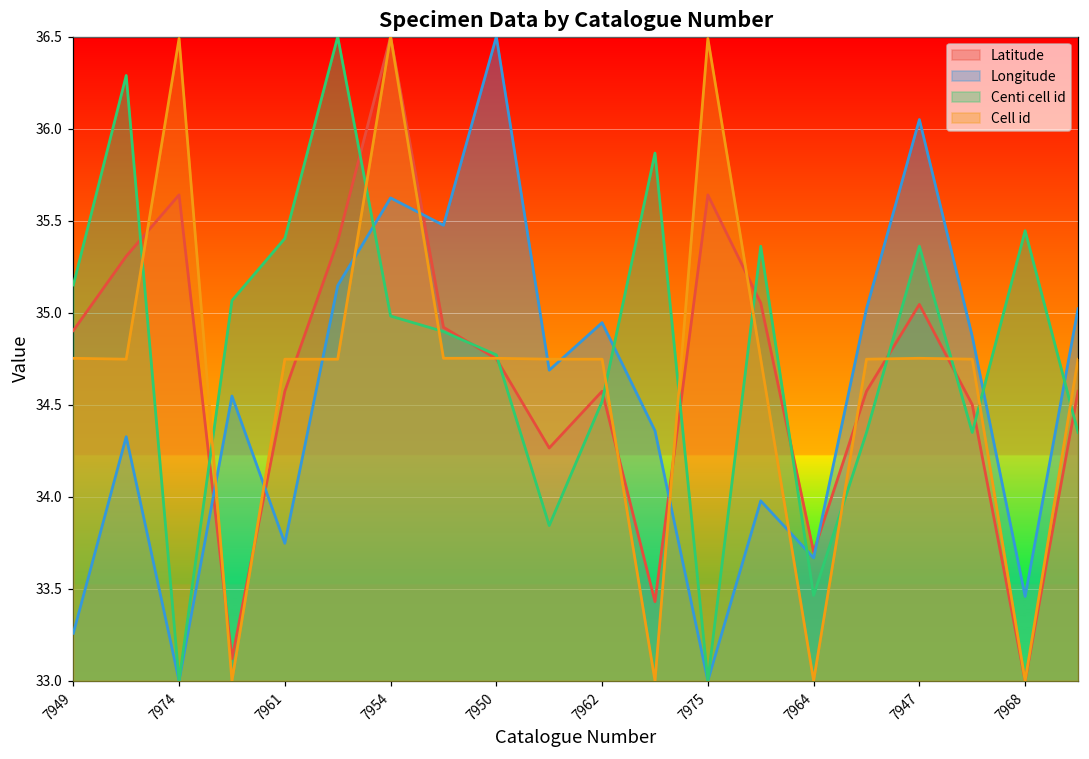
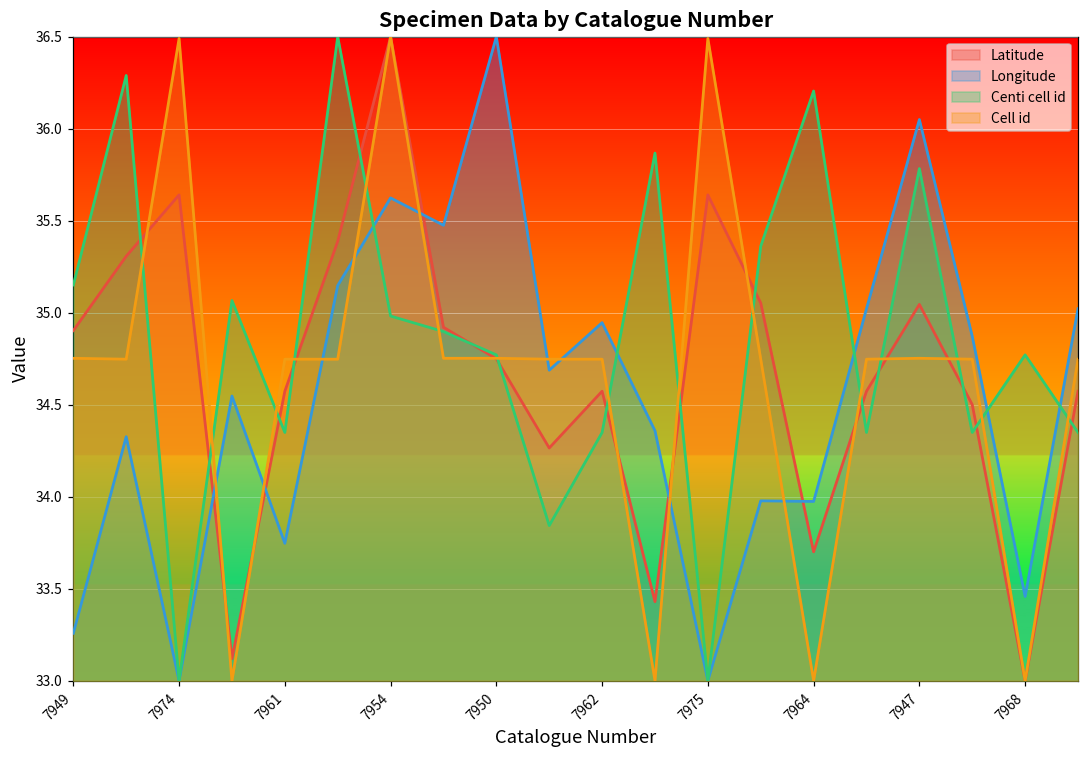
Centi cell id, 7961: 35.40 -> 34.35
Centi cell id, 7962: 34.52 -> 34.35
Longitude, 7964: 33.67 -> 33.97
Centi cell id, 7964: 33.46 -> 36.20
Centi cell id, 7947: 35.36 -> 35.78
Centi cell id, 7968: 35.45 -> 34.77
